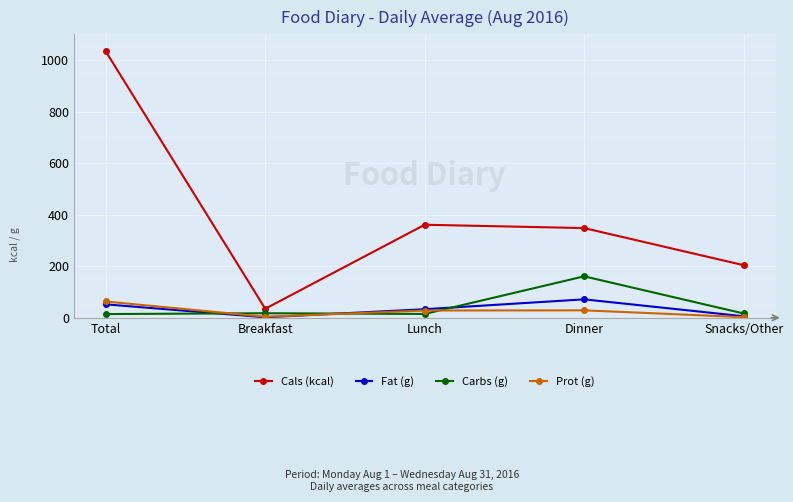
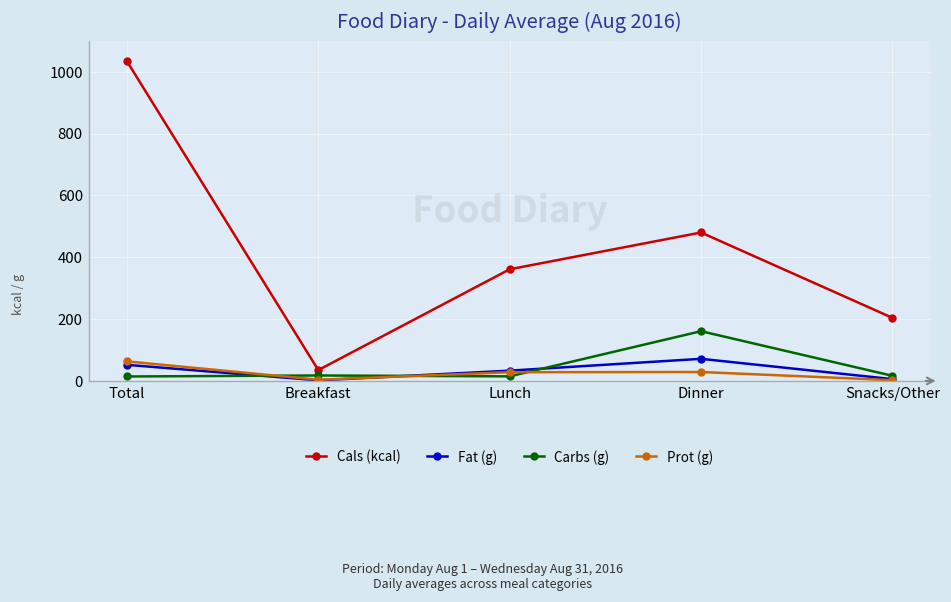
Cals (kcal), Dinner: 350 -> 480
